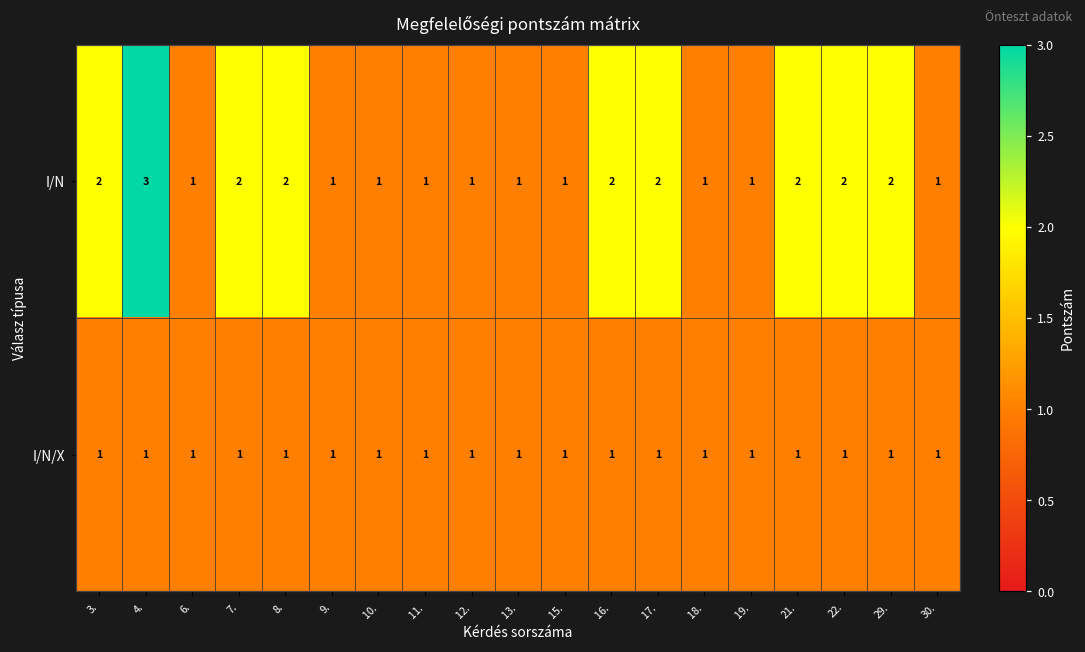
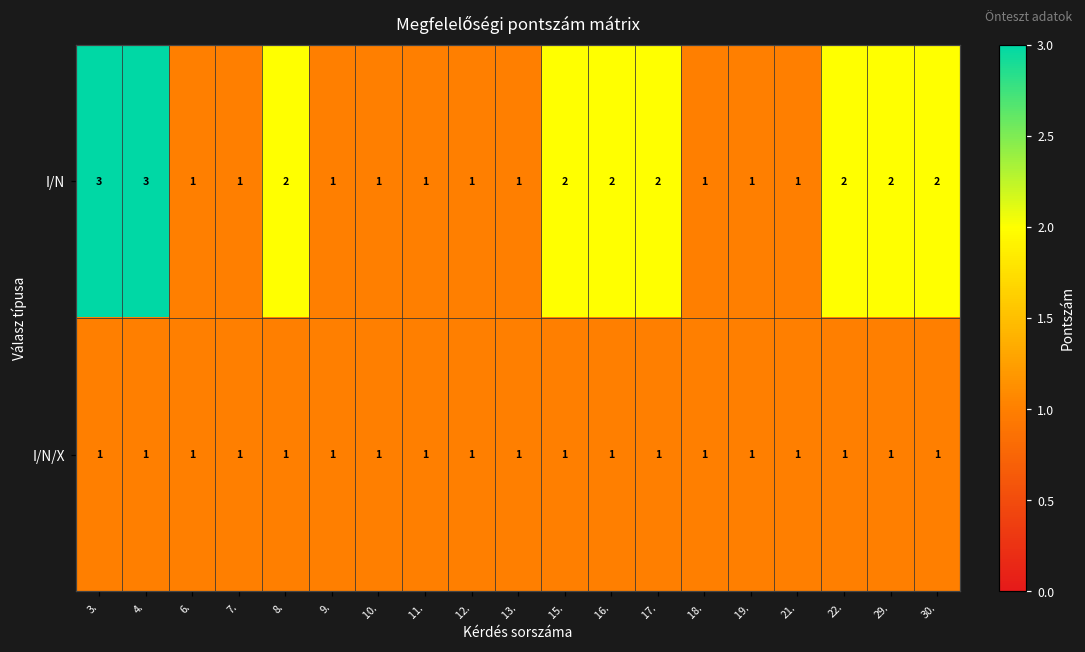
I/N, 3.: 2 -> 3
I/N, 7.: 2 -> 1
I/N, 15.: 1 -> 2
I/N, 21.: 2 -> 1
I/N, 30.: 1 -> 2
